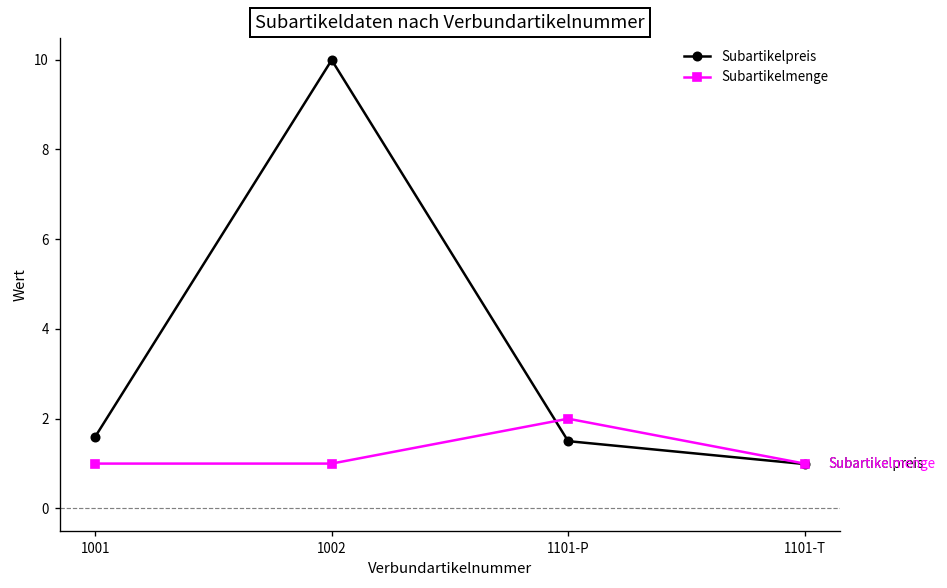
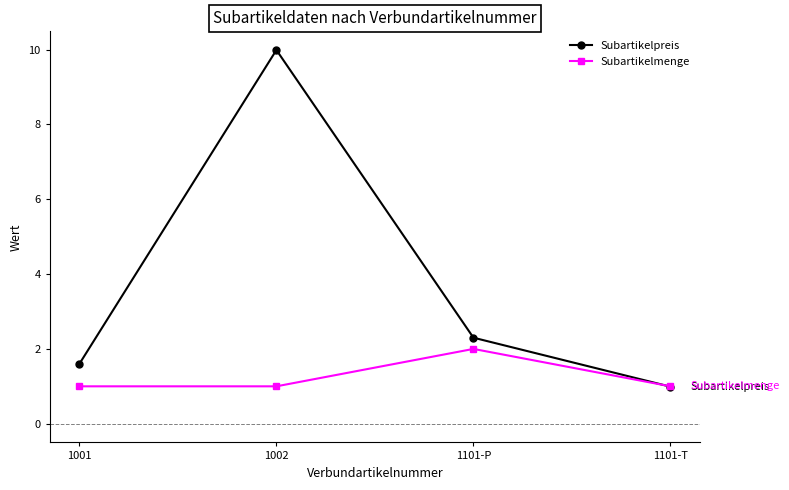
Subartikelpreis, 1101-P: 1.5 -> 2.3
